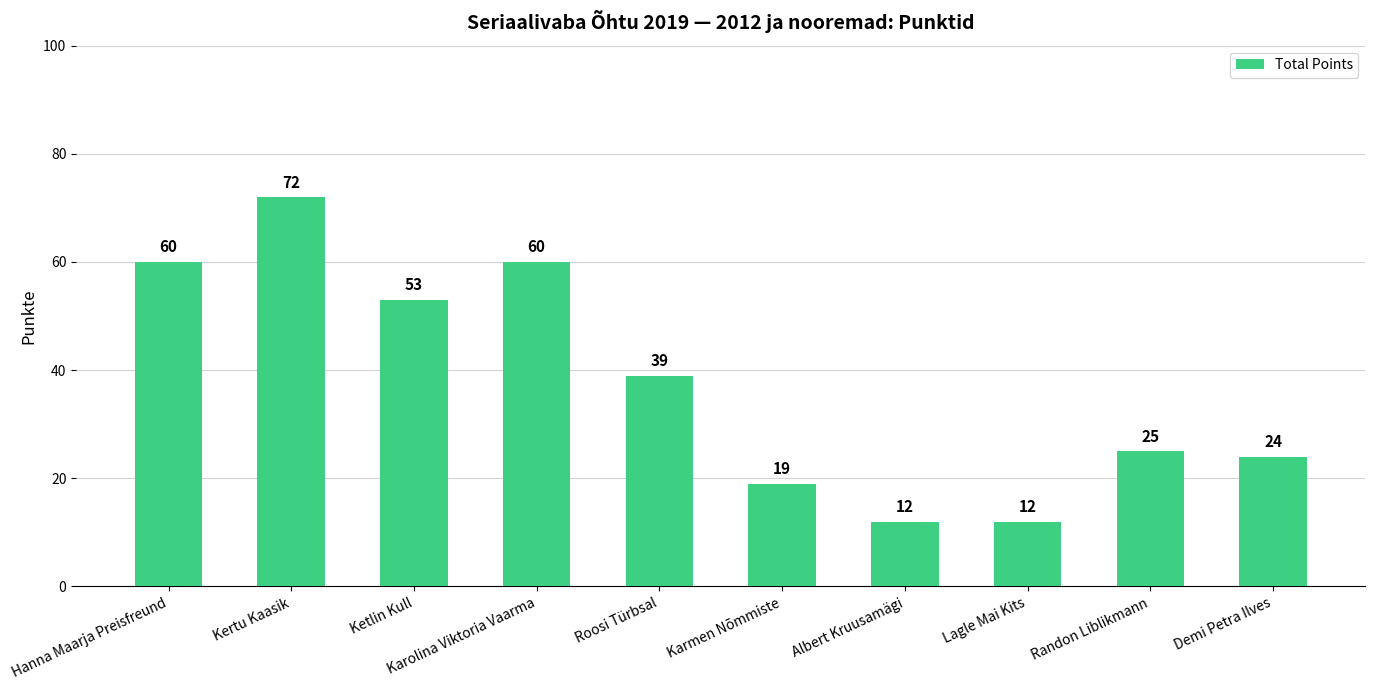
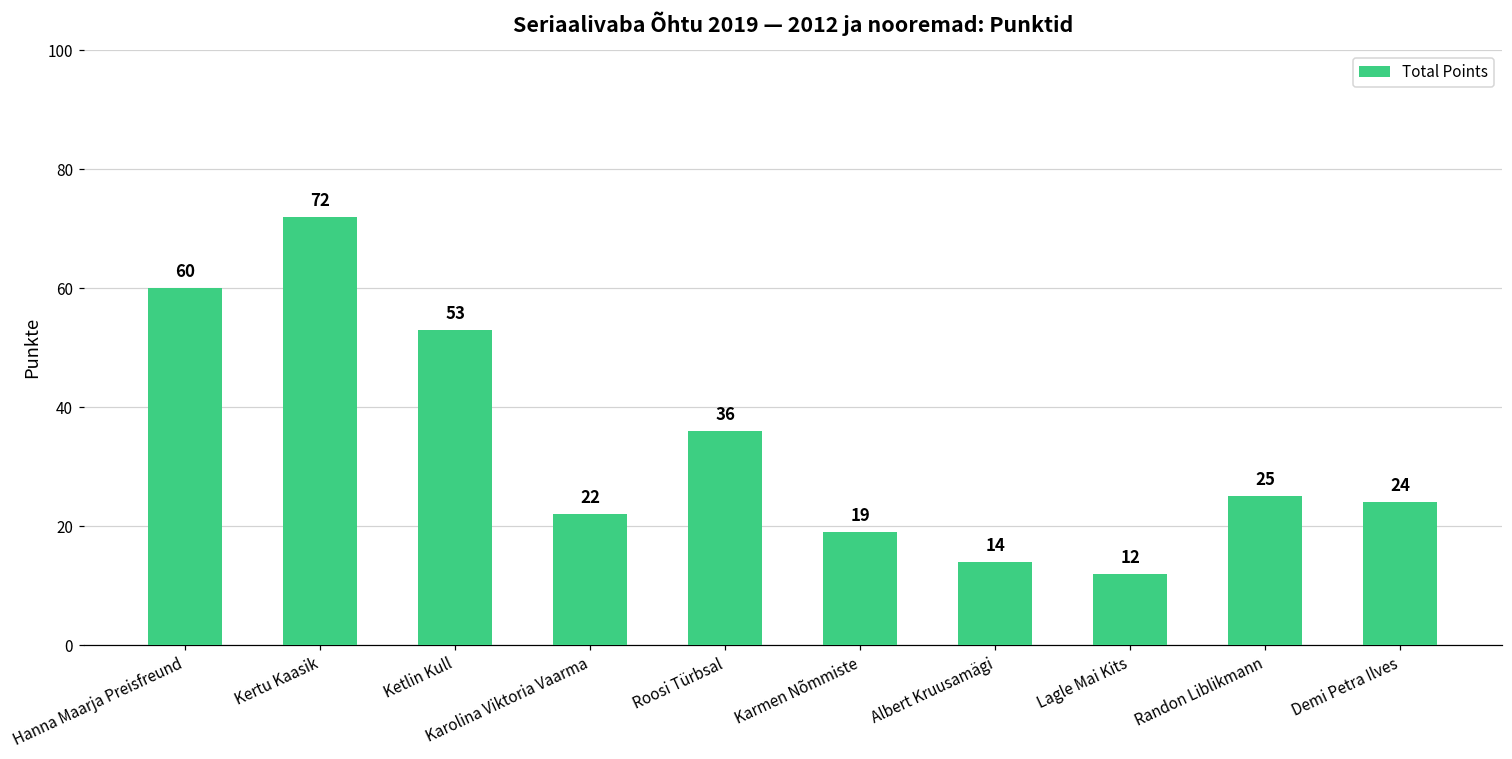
Karolina Viktoria Vaarma: 60 -> 22
Roosi Türbsal: 39 -> 36
Albert Kruusamägi: 12 -> 14
